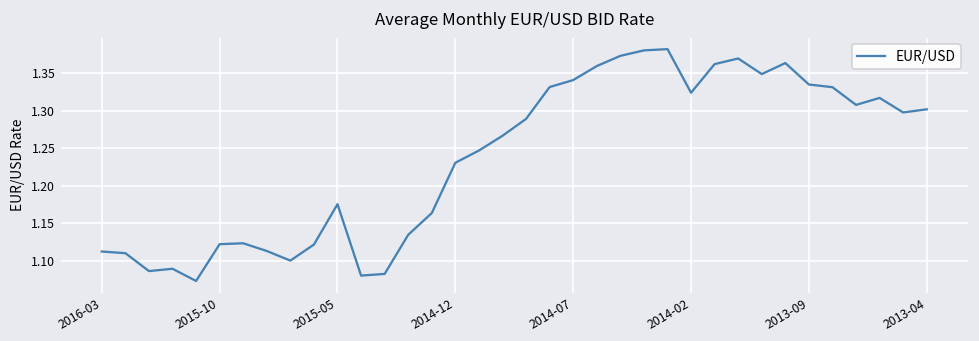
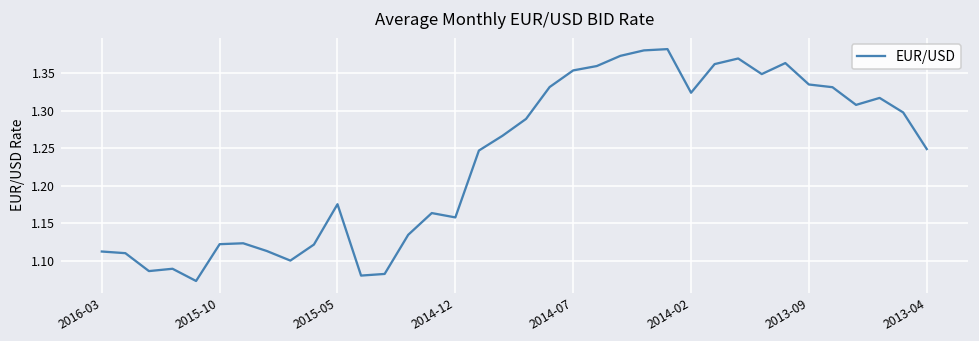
2014-12: 1.23 -> 1.16
2014-07: 1.34 -> 1.35
2013-04: 1.30 -> 1.25
